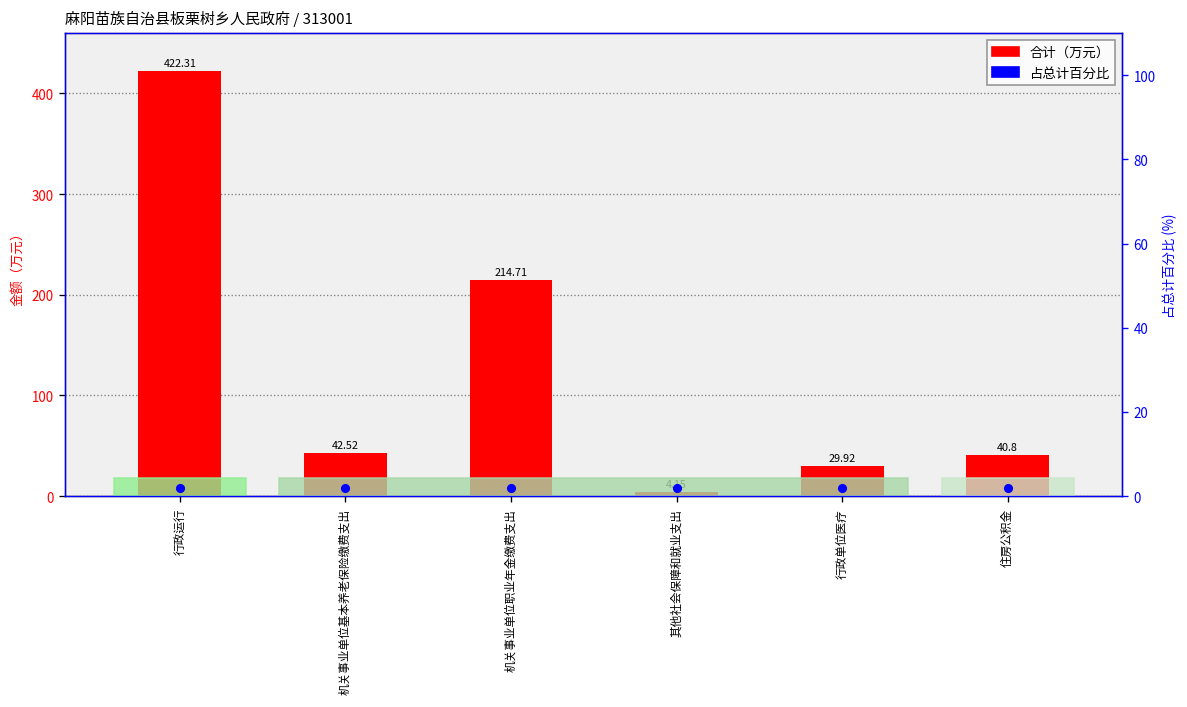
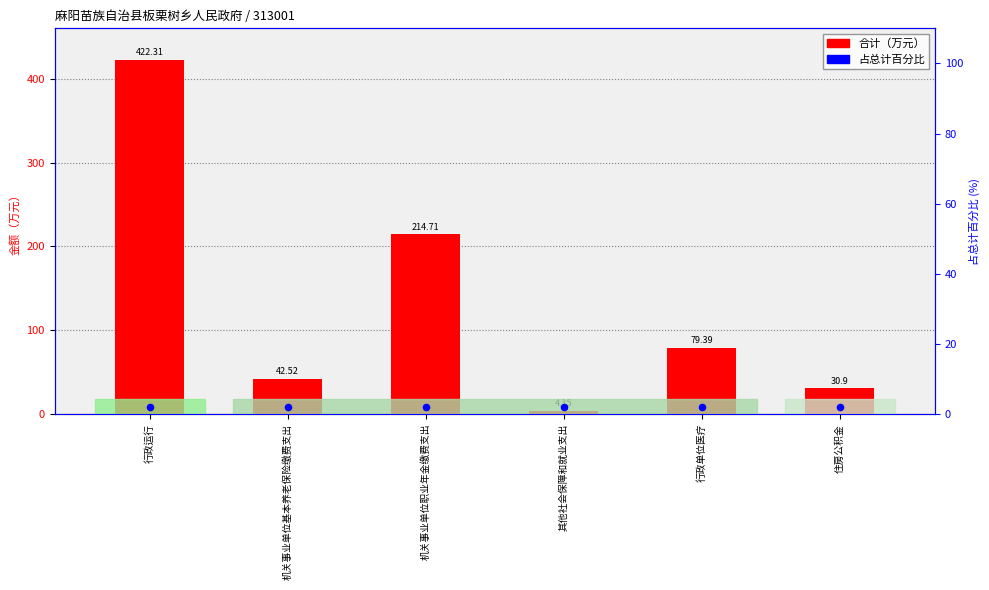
合计（万元）, 行政单位医疗: 29.92 -> 79.39
合计（万元）, 住房公积金: 40.8 -> 30.9
